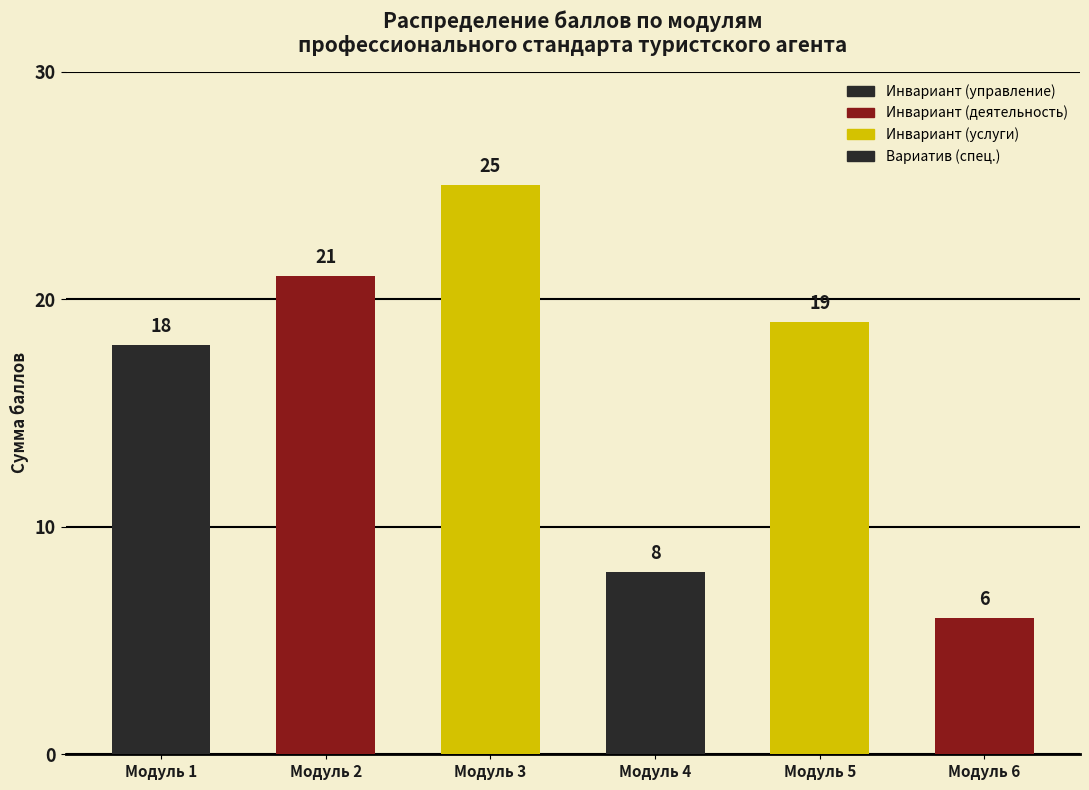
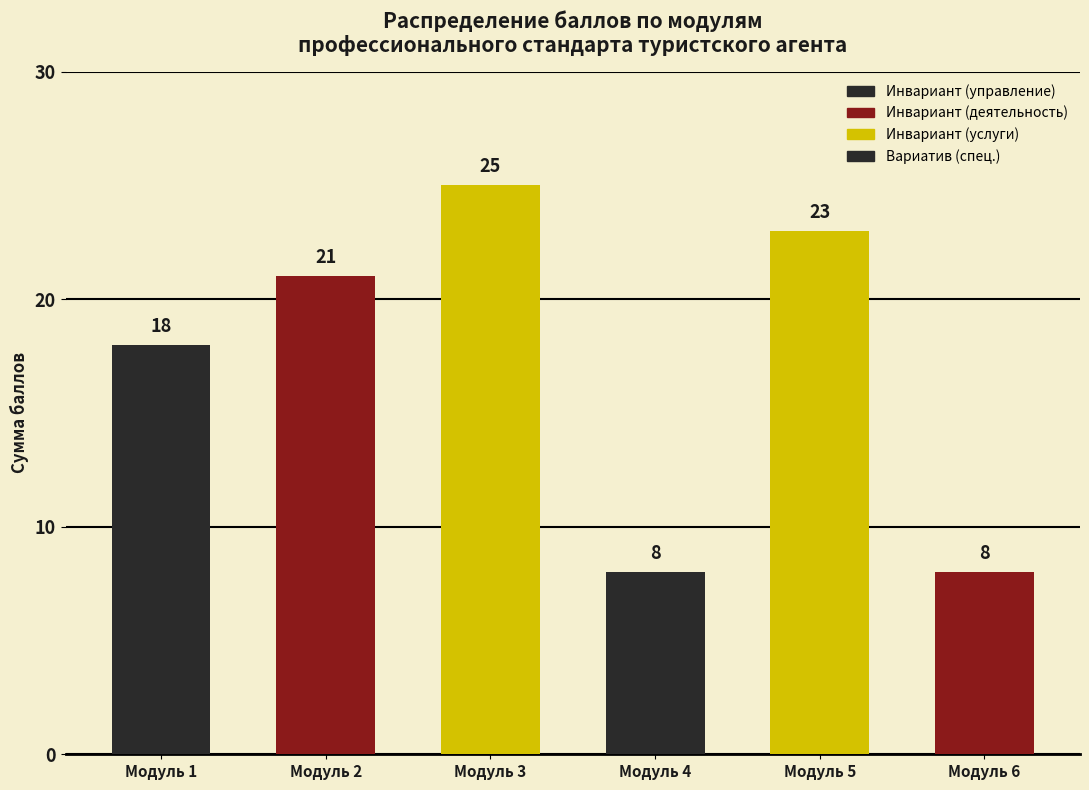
Модуль 5: 19 -> 23
Модуль 6: 6 -> 8
